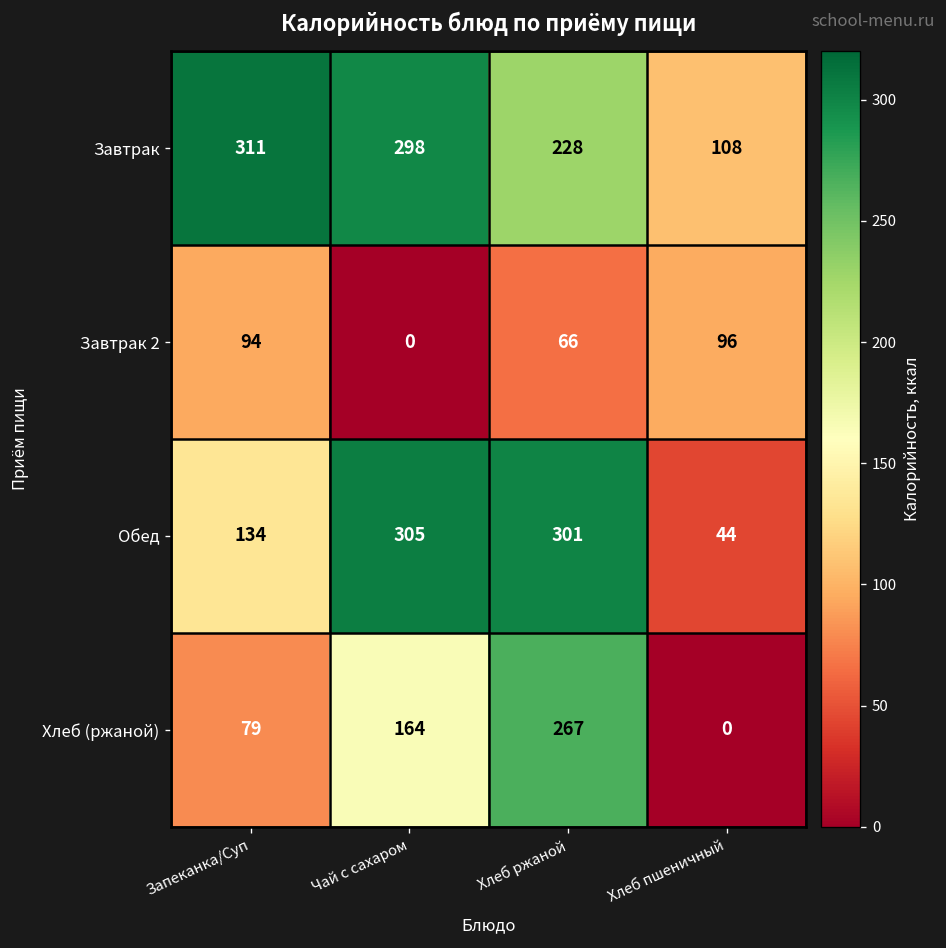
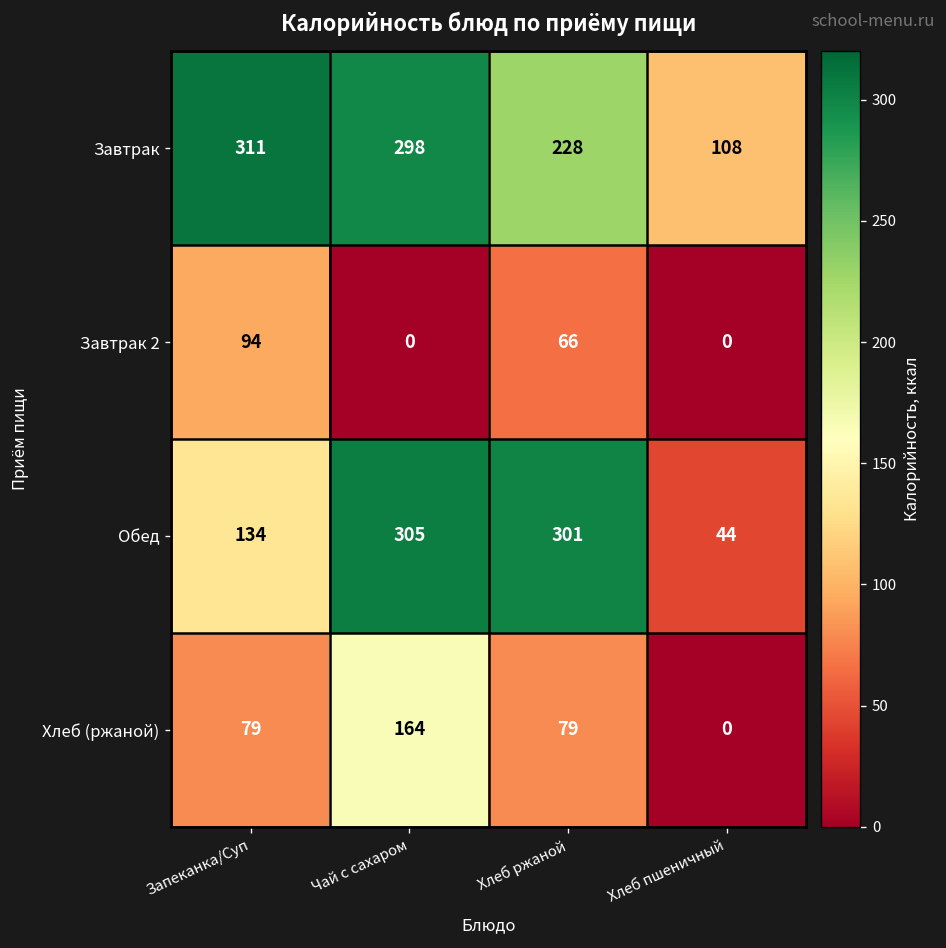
Завтрак 2, Хлеб пшеничный: 96 -> 0
Хлеб (ржаной), Хлеб ржаной: 267 -> 79
